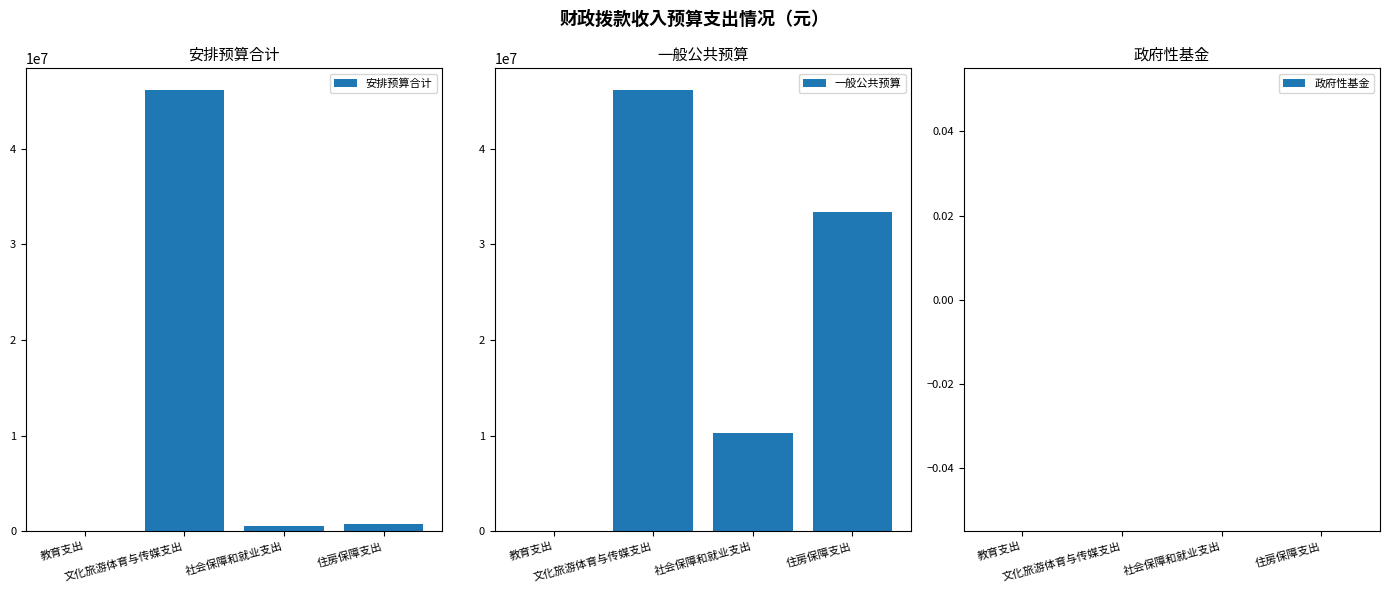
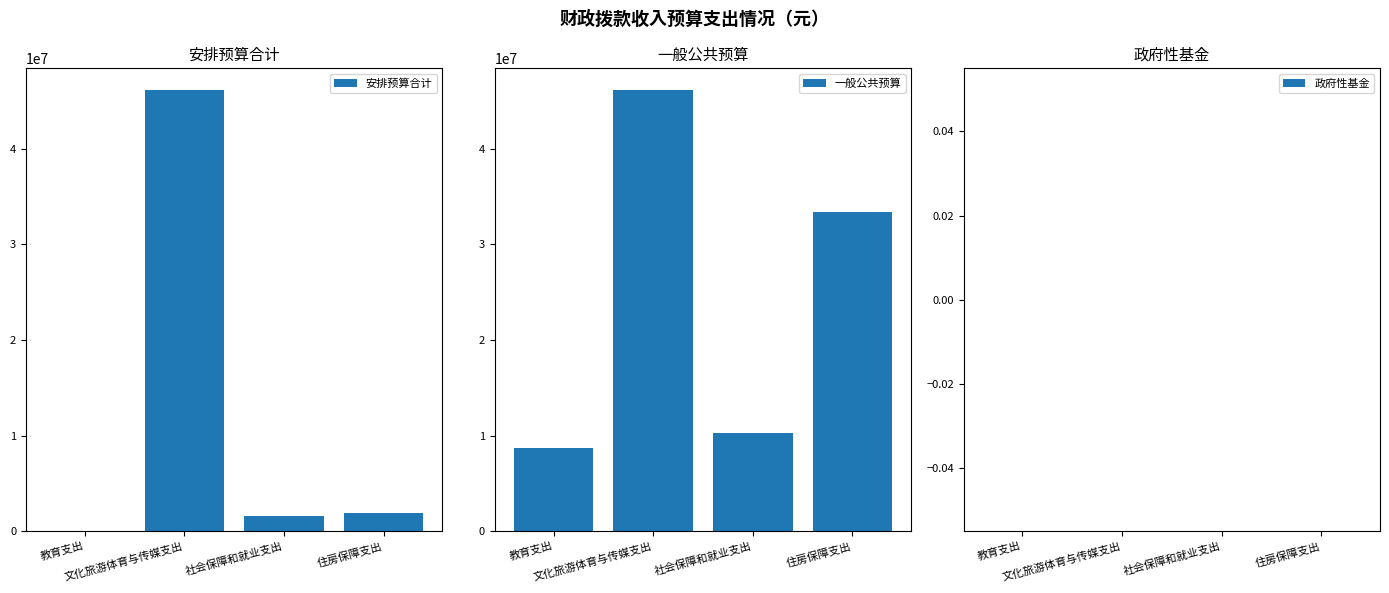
安排预算合计, 社会保障和就业支出: 1000000 -> 2000000
安排预算合计, 住房保障支出: 1000000 -> 2000000
一般公共预算, 教育支出: 0 -> 9000000
